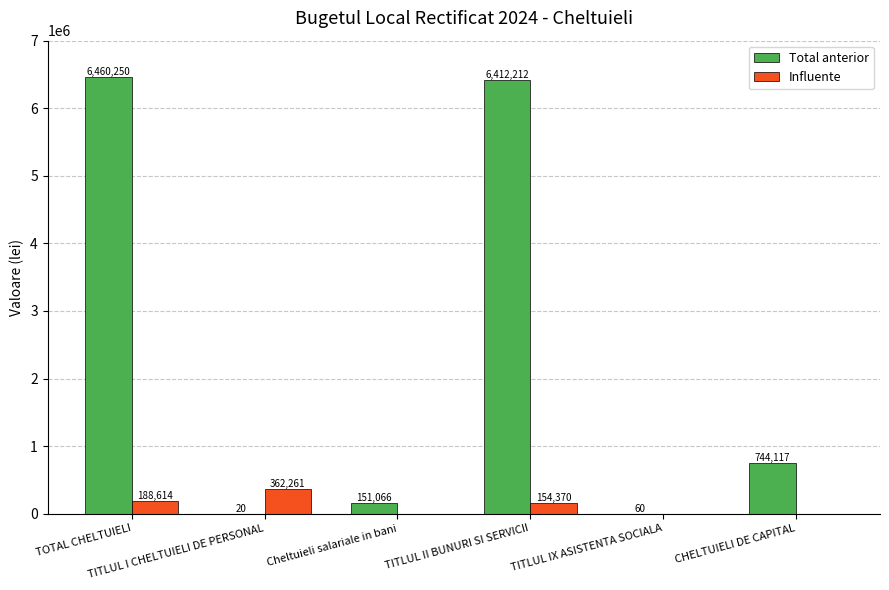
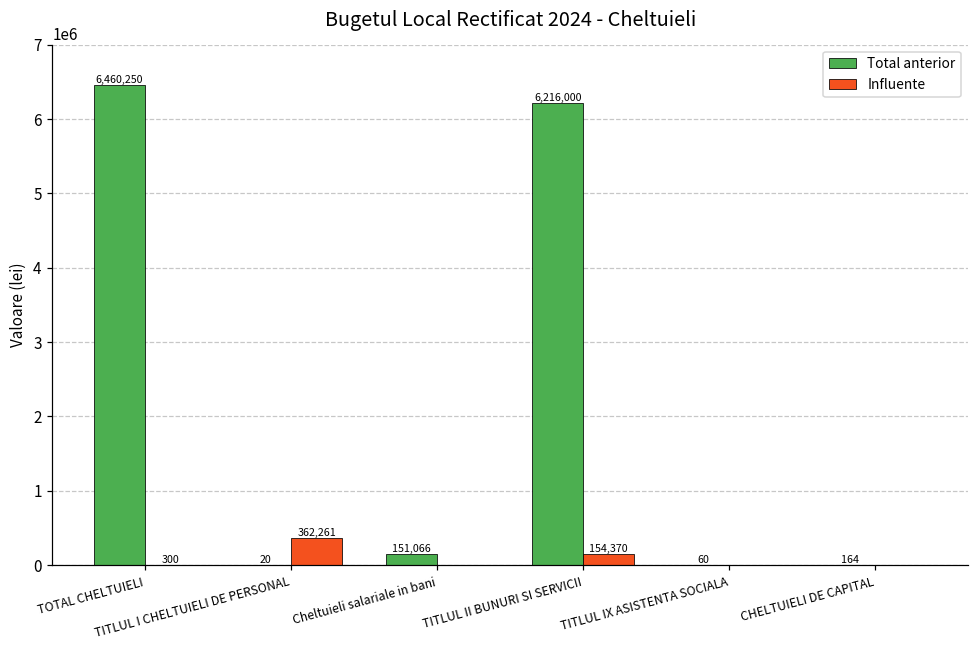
Influente, TOTAL CHELTUIELI: 188,614 -> 300
Total anterior, TITLUL II BUNURI SI SERVICII: 6,412,212 -> 6,216,000
Total anterior, CHELTUIELI DE CAPITAL: 744,117 -> 164
